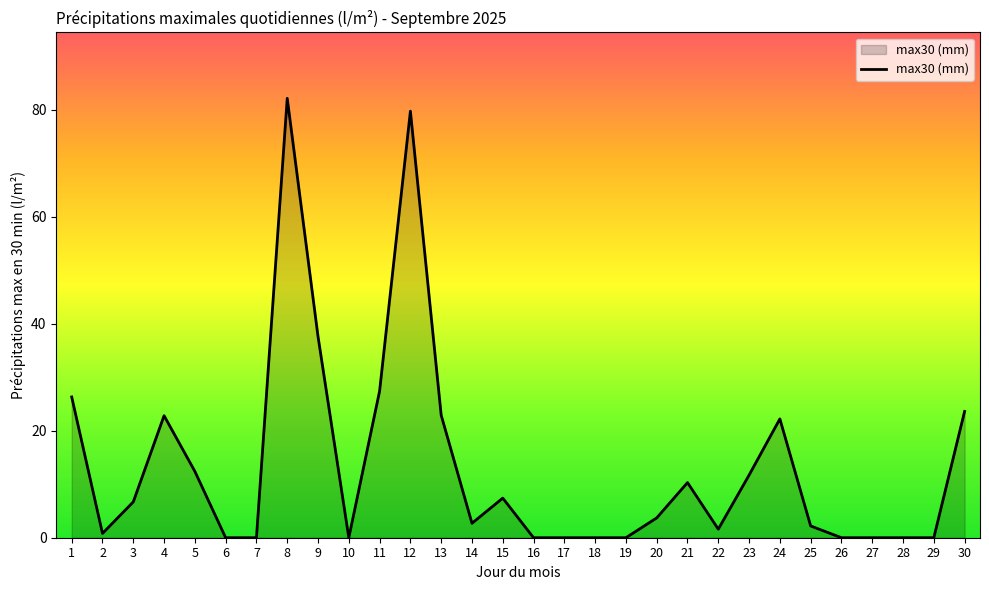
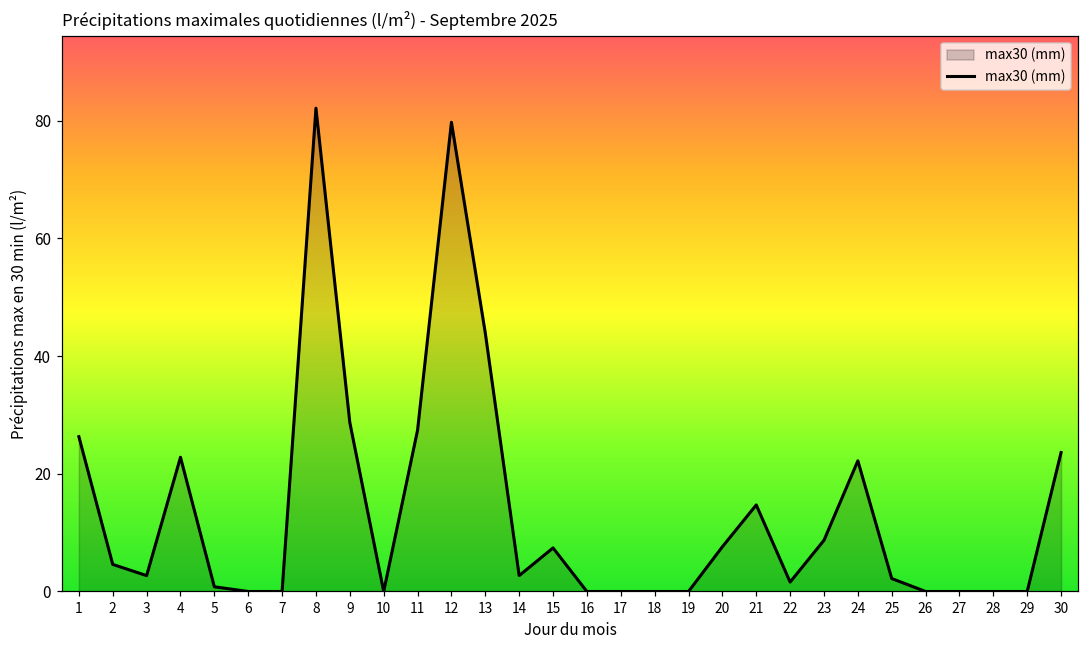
2: 1 -> 5
3: 7 -> 3
5: 12 -> 1
9: 38 -> 29
13: 23 -> 44
20: 4 -> 8
21: 10 -> 15
23: 12 -> 9
